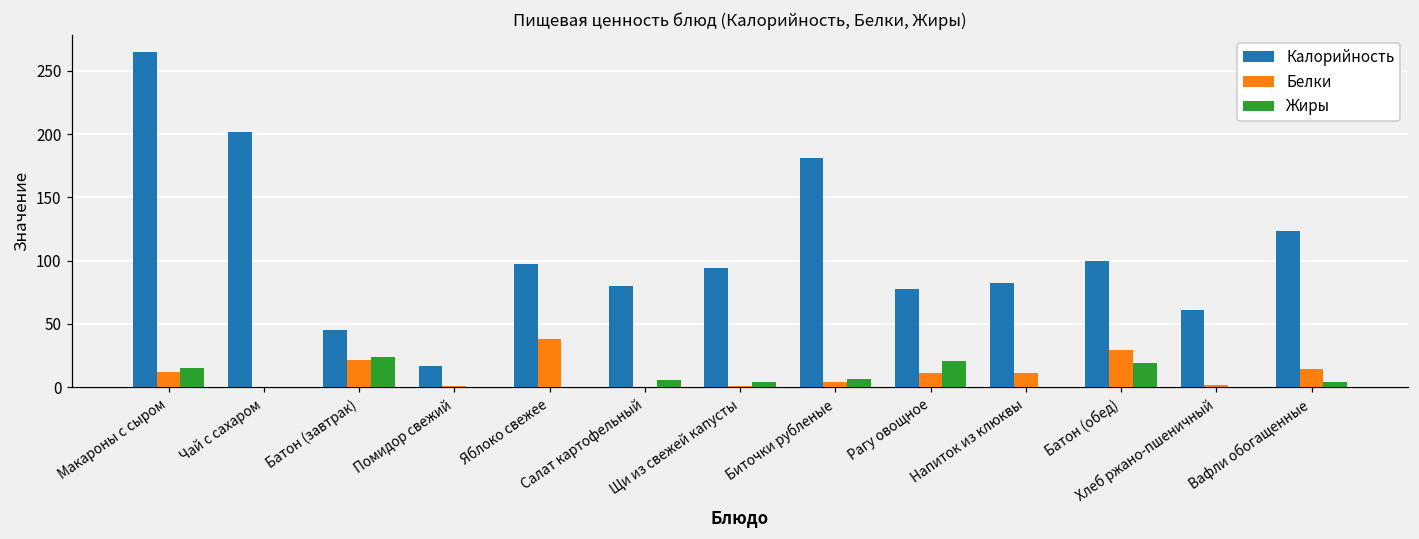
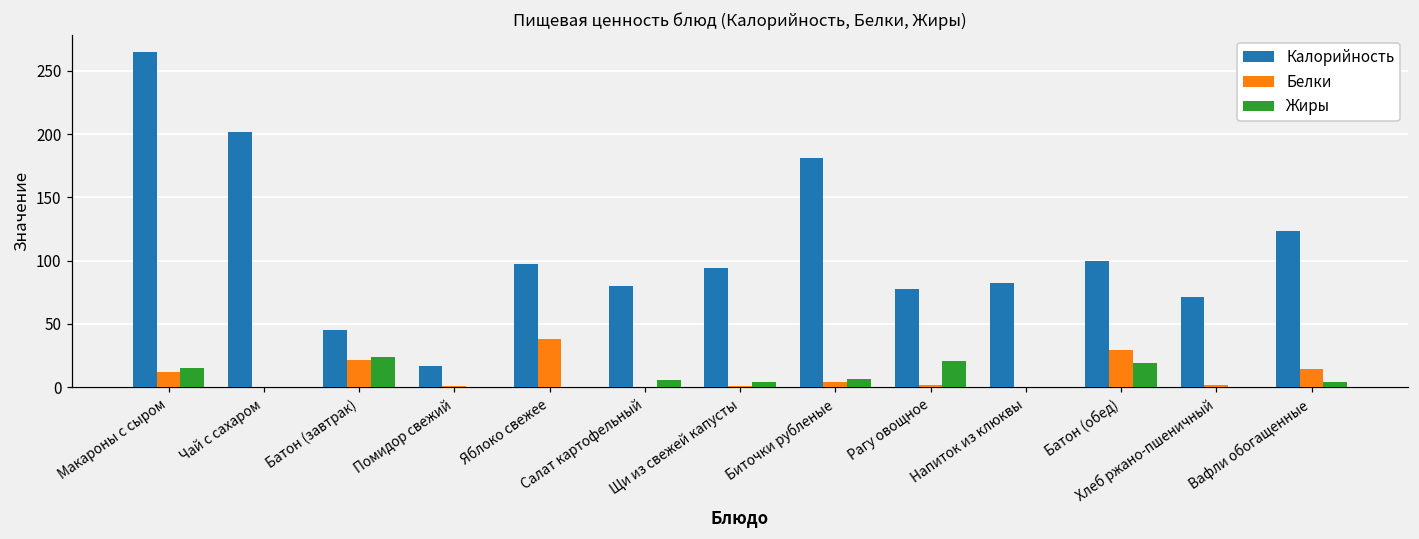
Белки, Рагу овощное: 11 -> 2
Белки, Напиток из клюквы: 11 -> 0
Калорийность, Хлеб ржано-пшеничный: 61 -> 71
